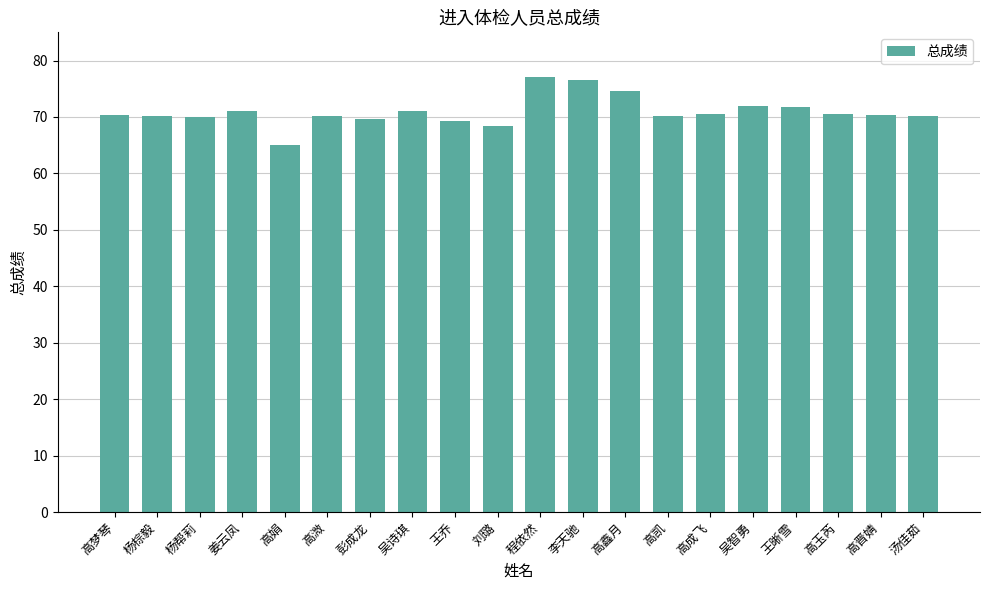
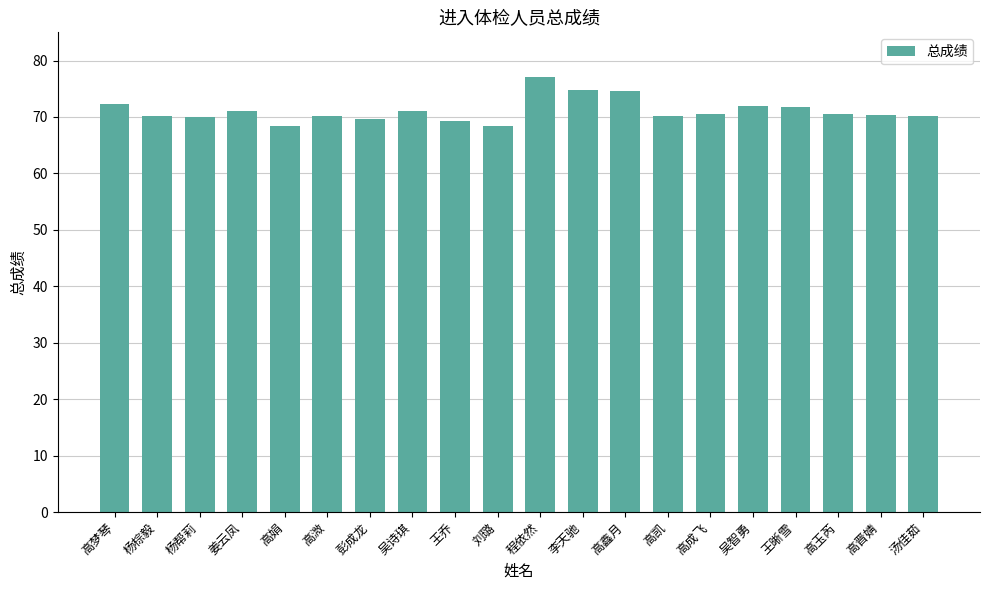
高梦琴: 70 -> 72
高娟: 65 -> 68
李天驰: 76 -> 75
